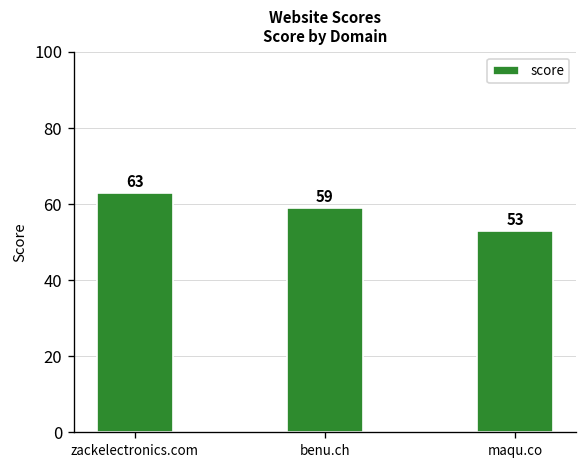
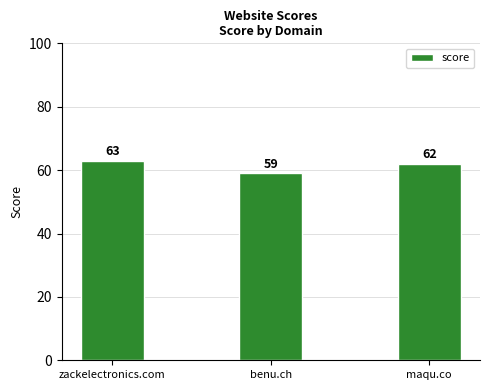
maqu.co: 53 -> 62
